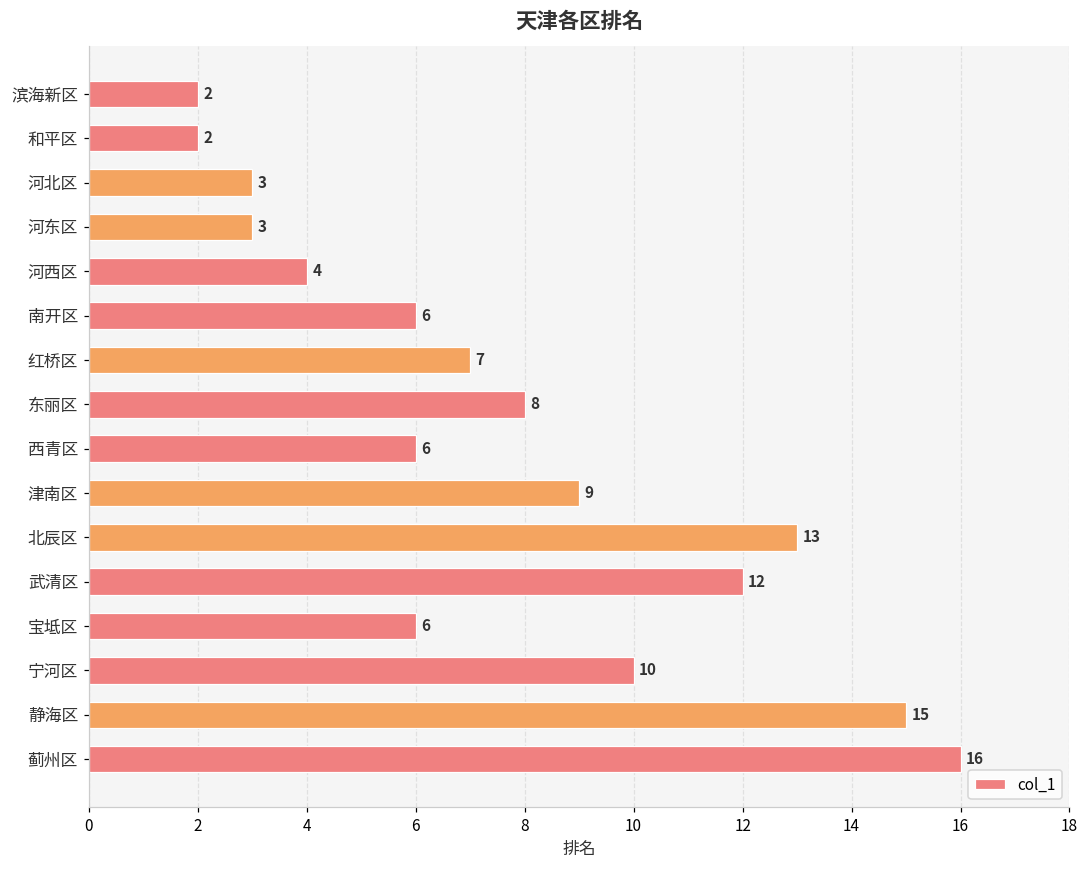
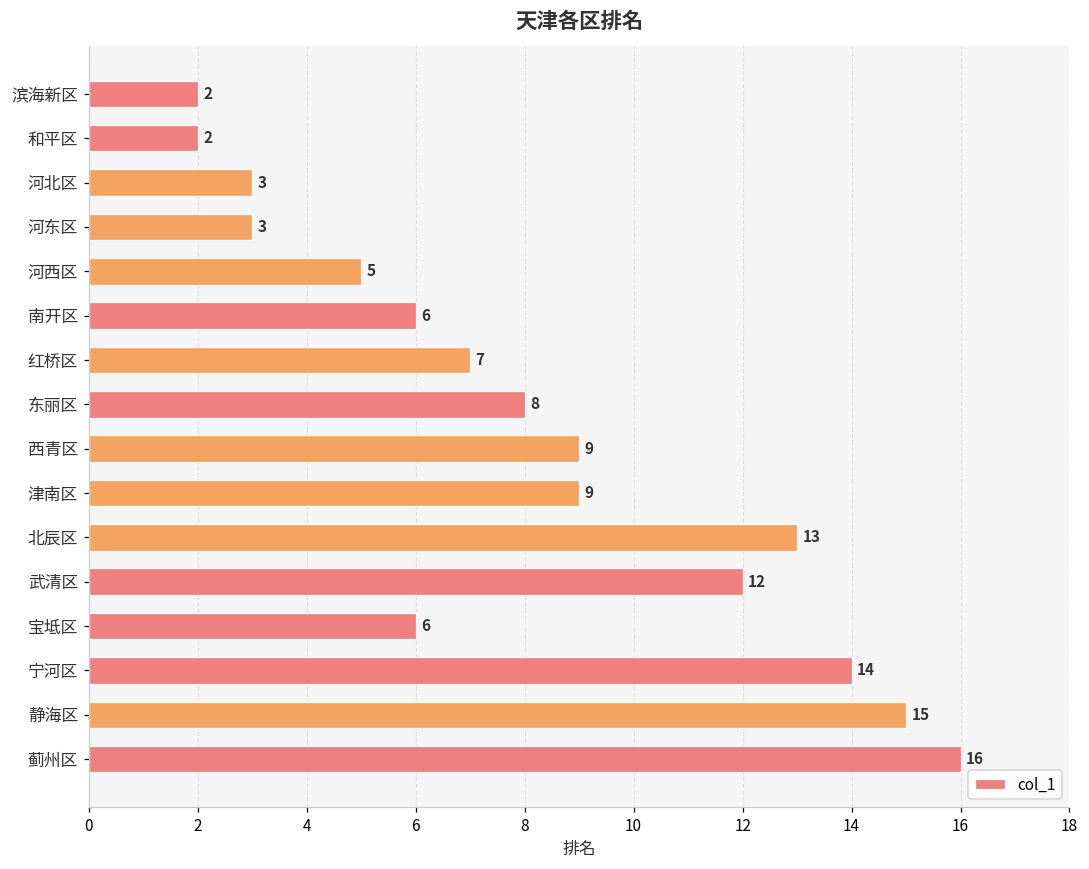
河西区: 4 -> 5
西青区: 6 -> 9
宁河区: 10 -> 14
